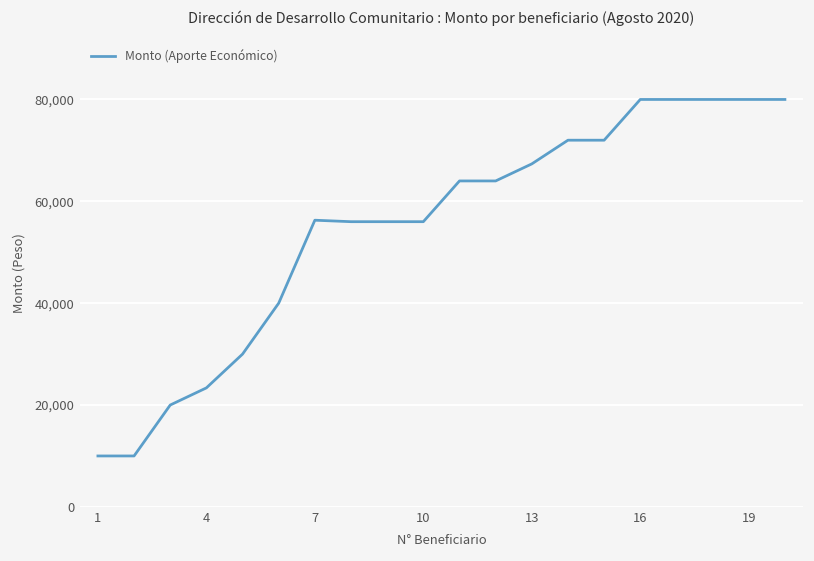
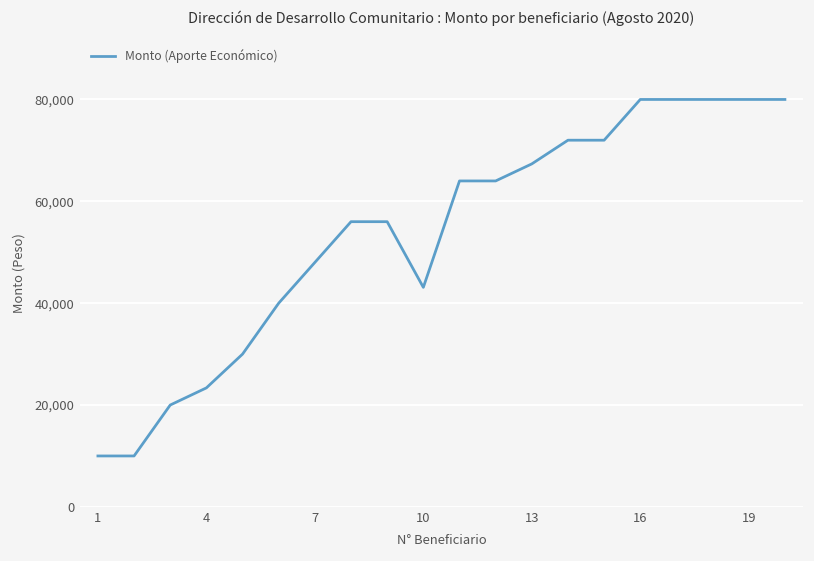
7: 56,000 -> 48,000
10: 56,000 -> 43,000
